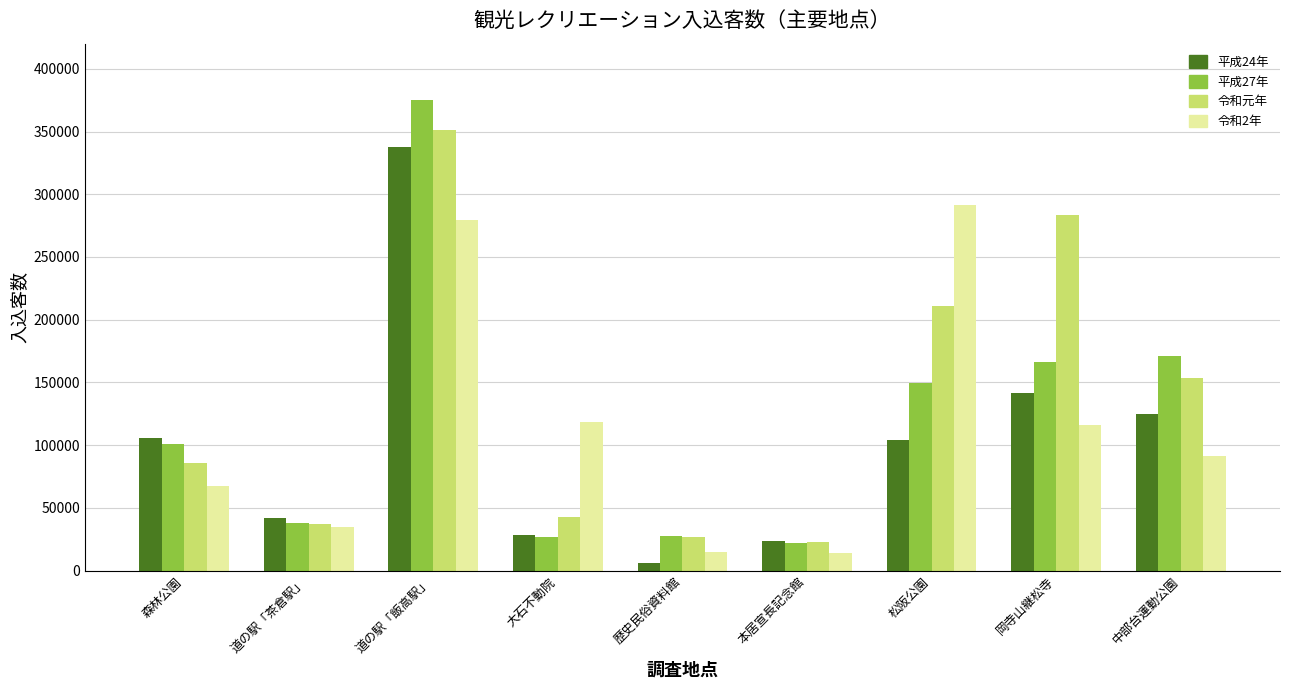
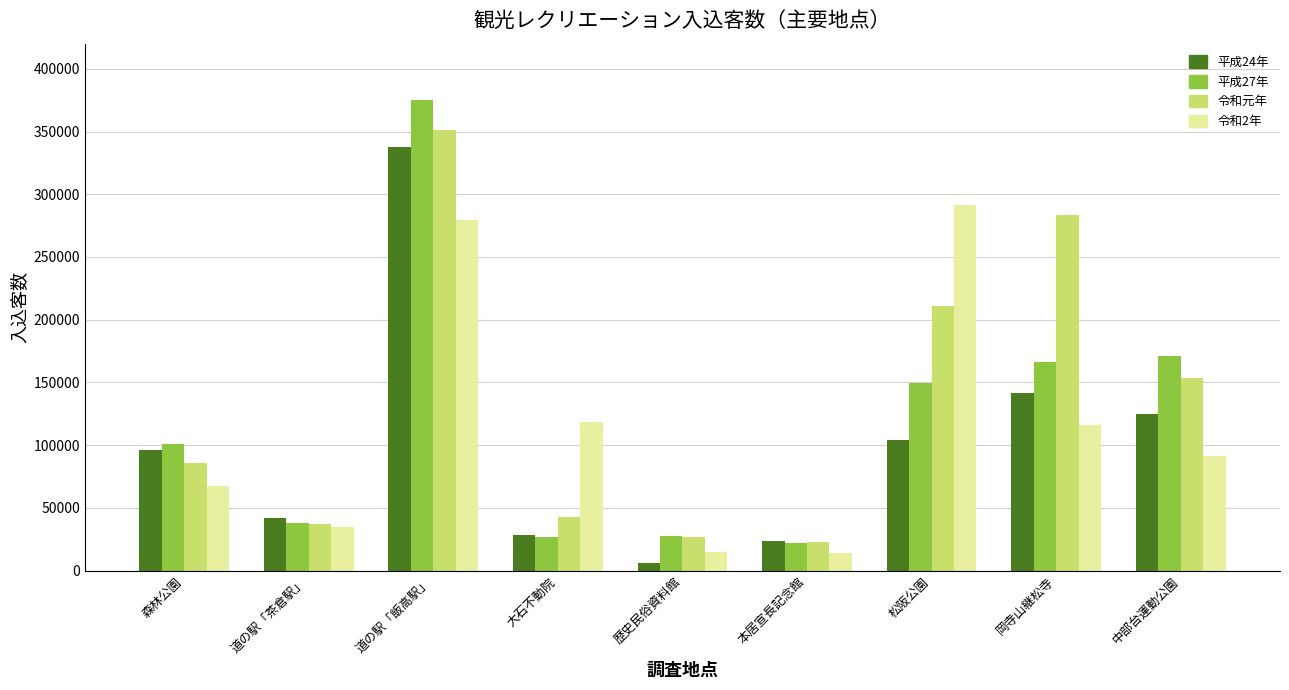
平成24年, 森林公園: 105000 -> 96000
